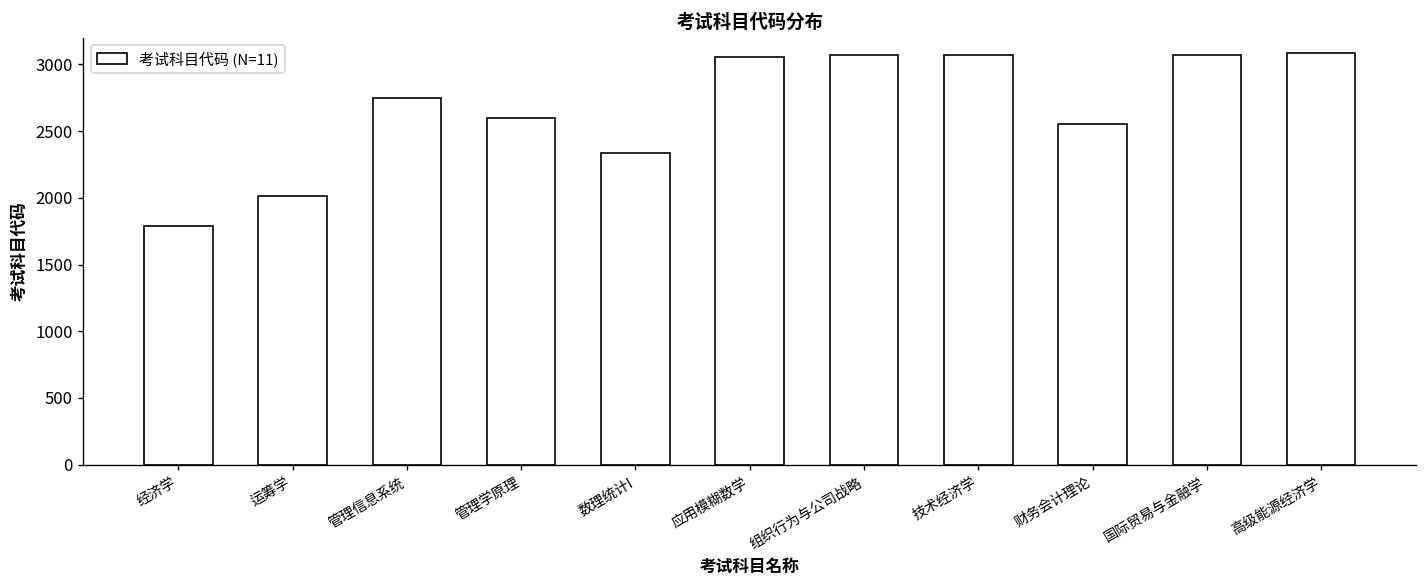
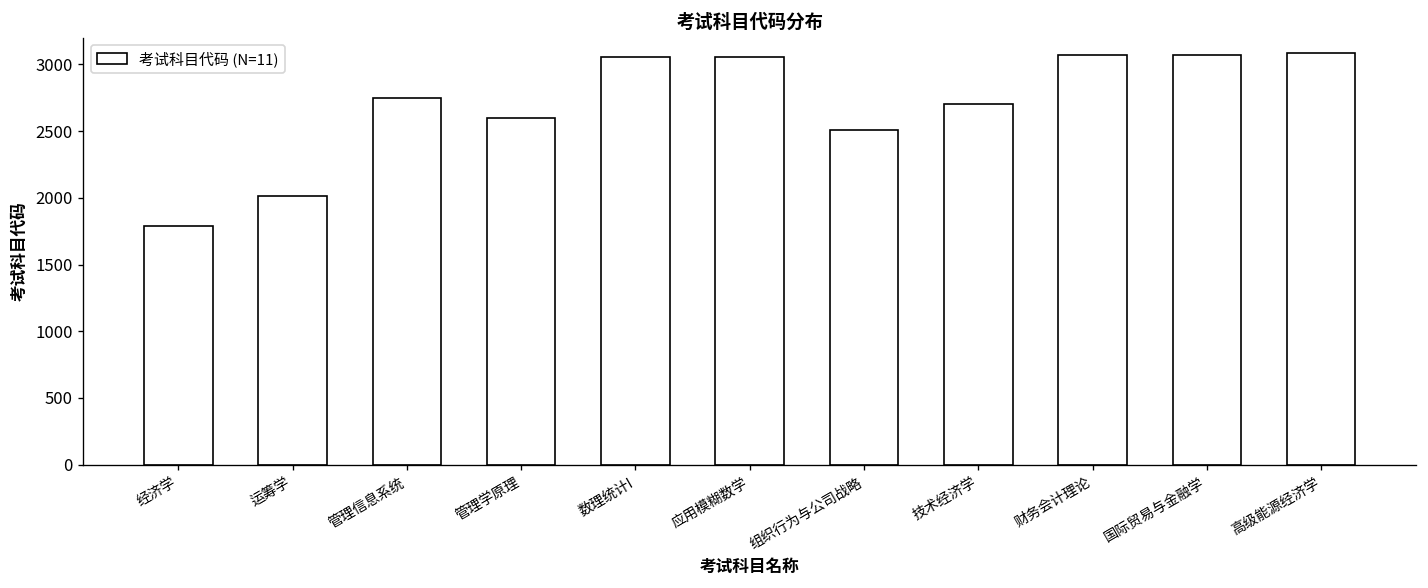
数理统计I: 2340 -> 3060
组织行为与公司战略: 3070 -> 2510
技术经济学: 3070 -> 2700
财务会计理论: 2550 -> 3070
